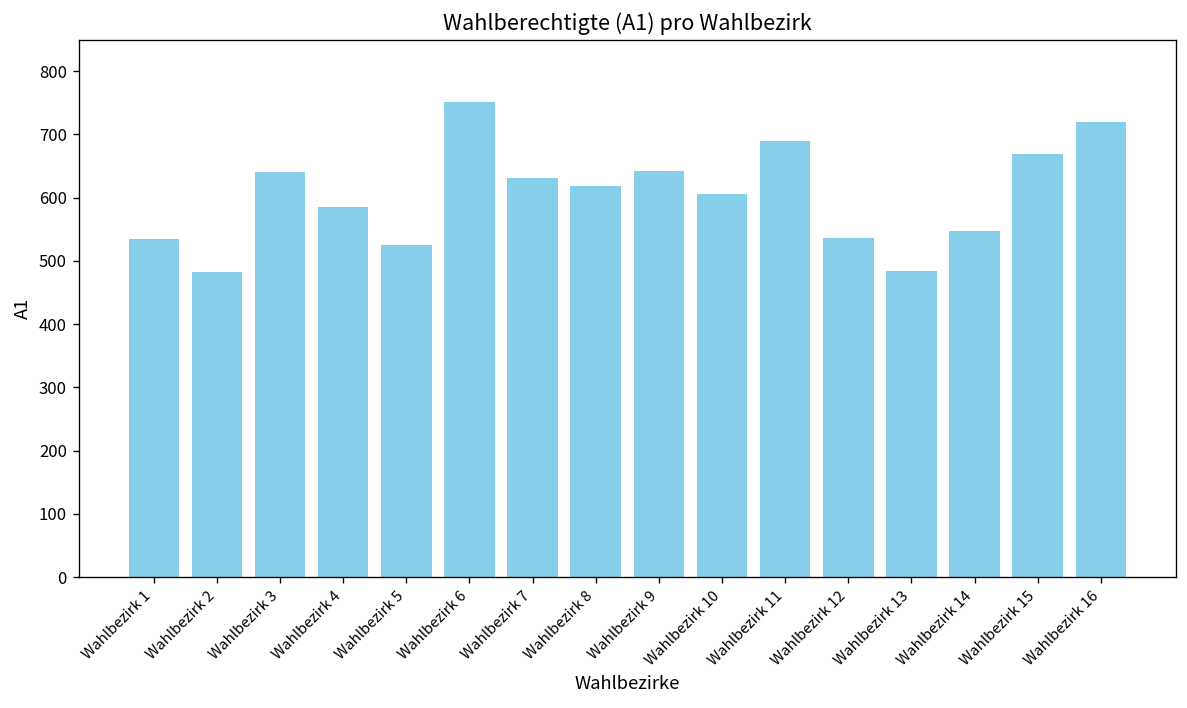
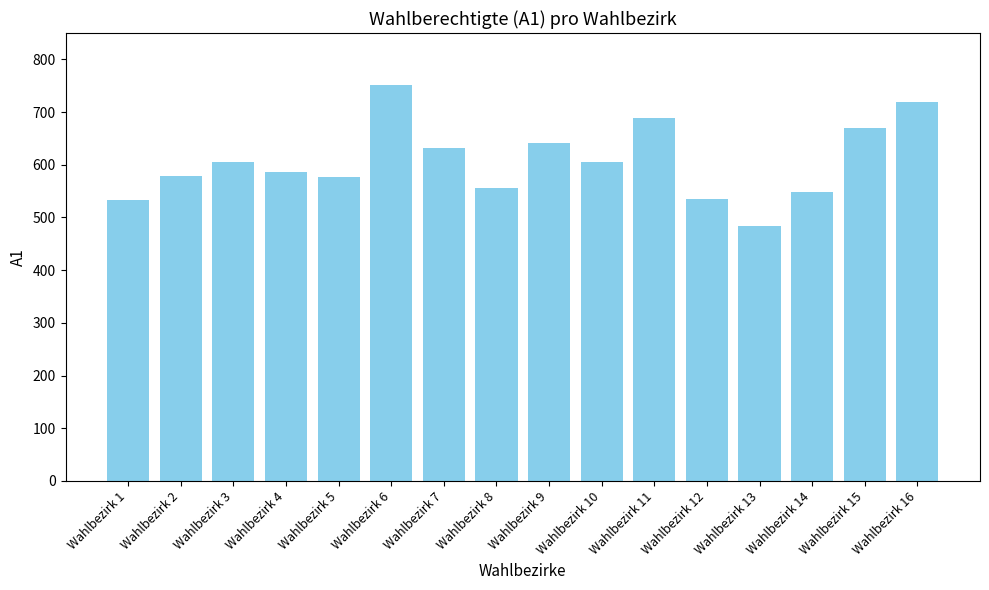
Wahlbezirk 2: 480 -> 580
Wahlbezirk 3: 640 -> 610
Wahlbezirk 5: 530 -> 580
Wahlbezirk 8: 620 -> 560
